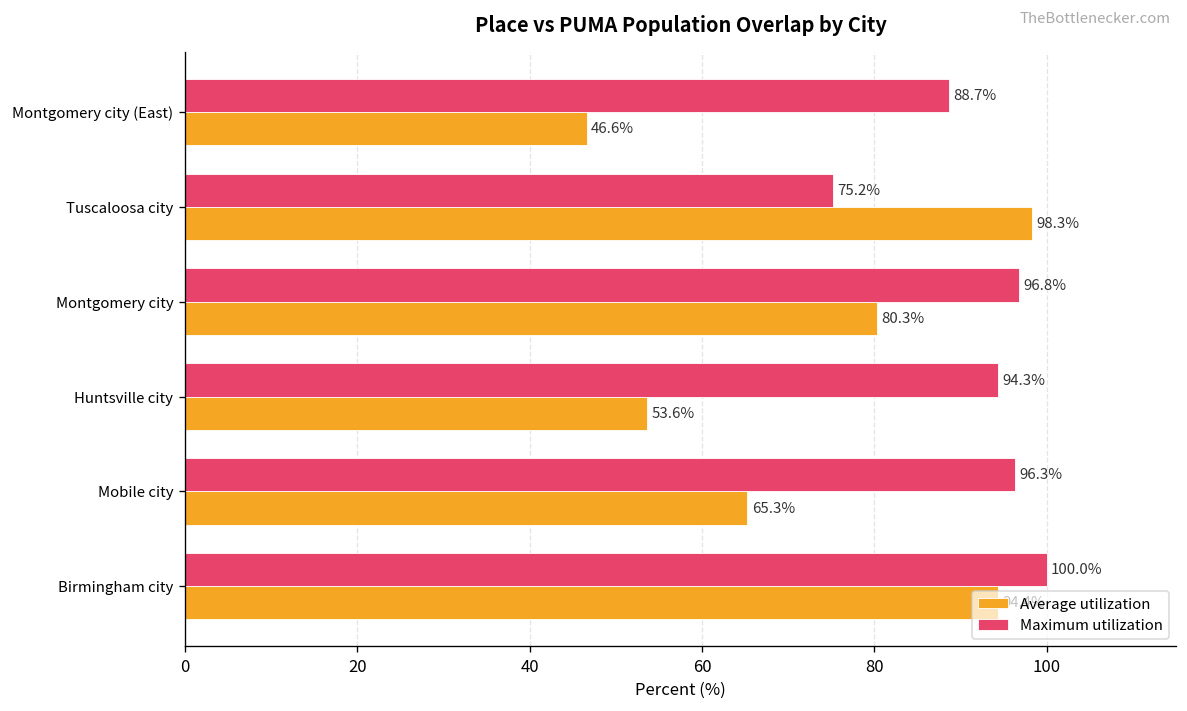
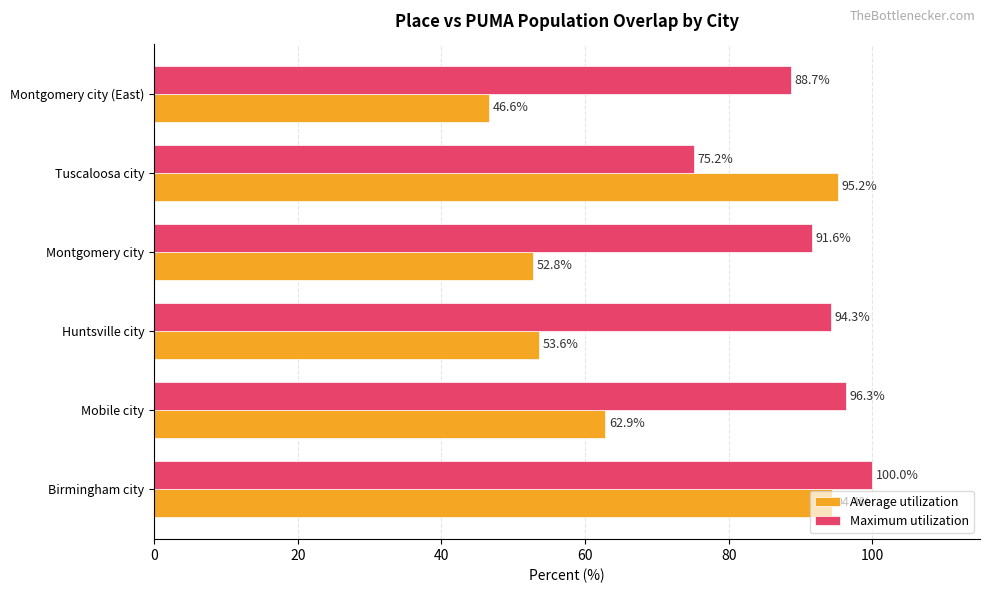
Average utilization, Tuscaloosa city: 98.3% -> 95.2%
Maximum utilization, Montgomery city: 96.8% -> 91.6%
Average utilization, Montgomery city: 80.3% -> 52.8%
Average utilization, Mobile city: 65.3% -> 62.9%
